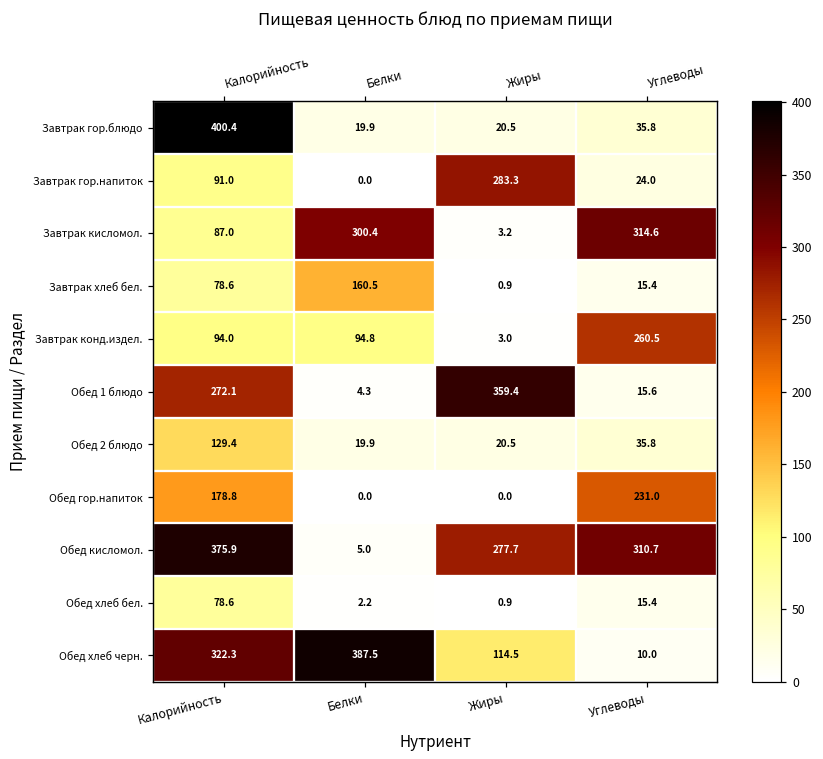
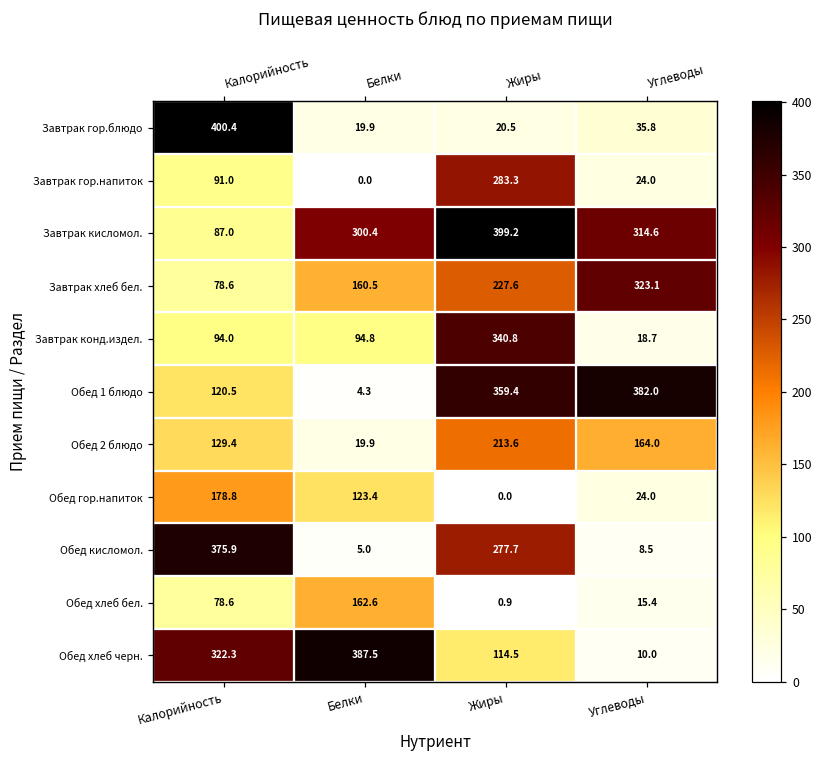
Завтрак кисломол., Жиры: 3.2 -> 399.2
Завтрак хлеб бел., Жиры: 0.9 -> 227.6
Завтрак хлеб бел., Углеводы: 15.4 -> 323.1
Завтрак конд.издел., Жиры: 3.0 -> 340.8
Завтрак конд.издел., Углеводы: 260.5 -> 18.7
Обед 1 блюдо, Калорийность: 272.1 -> 120.5
Обед 1 блюдо, Углеводы: 15.6 -> 382.0
Обед 2 блюдо, Жиры: 20.5 -> 213.6
Обед 2 блюдо, Углеводы: 35.8 -> 164.0
Обед гор.напиток, Белки: 0.0 -> 123.4
Обед гор.напиток, Углеводы: 231.0 -> 24.0
Обед кисломол., Углеводы: 310.7 -> 8.5
Обед хлеб бел., Белки: 2.2 -> 162.6
